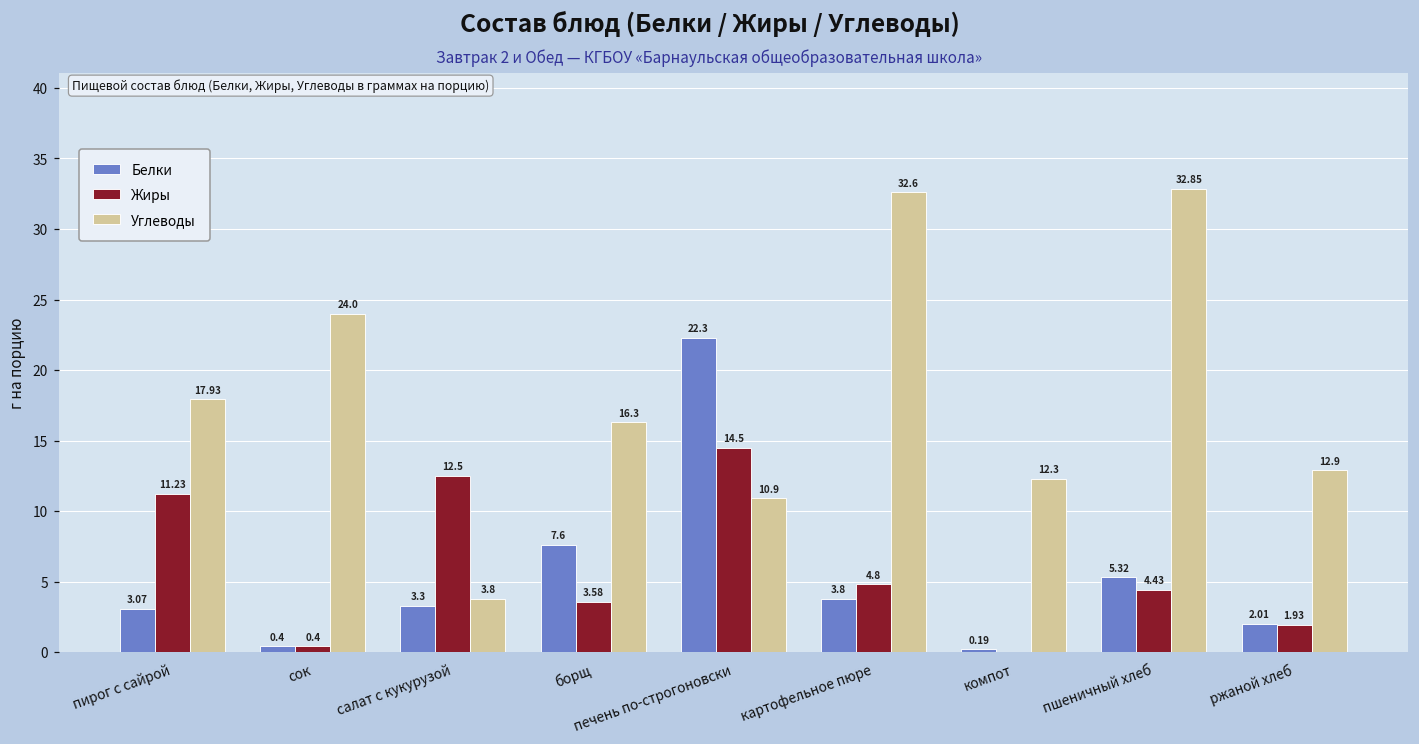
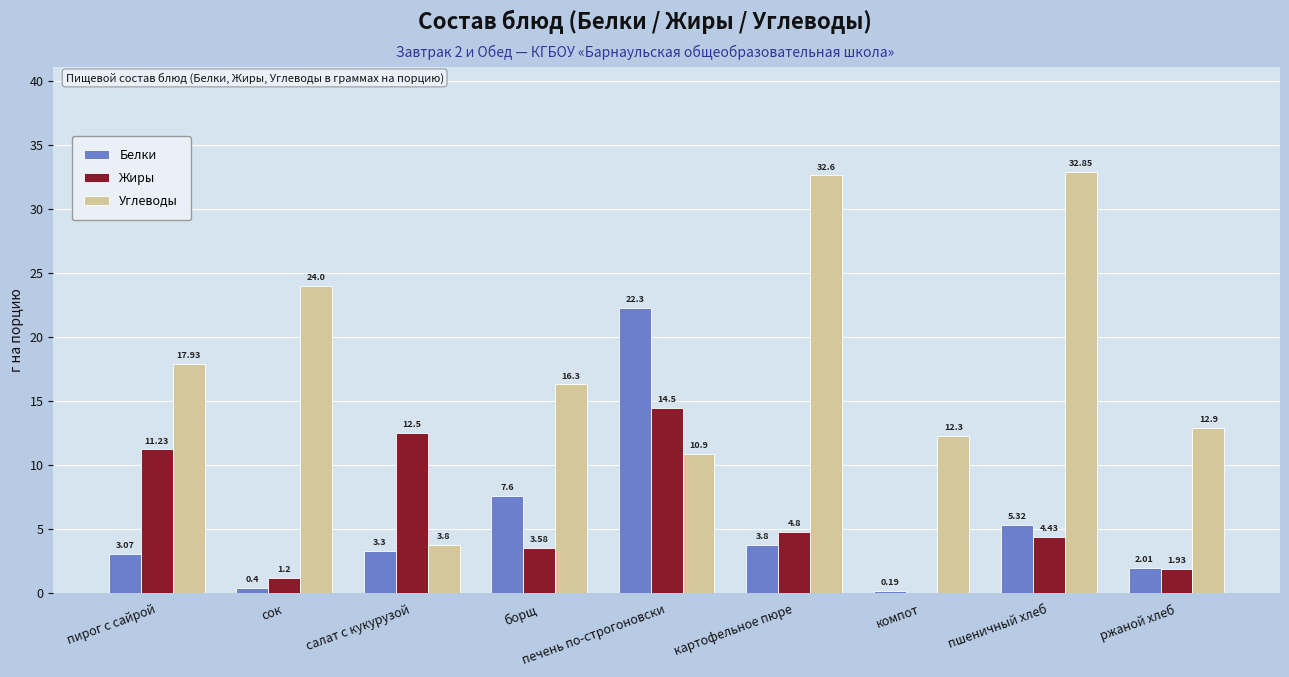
Жиры, сок: 0.4 -> 1.2
